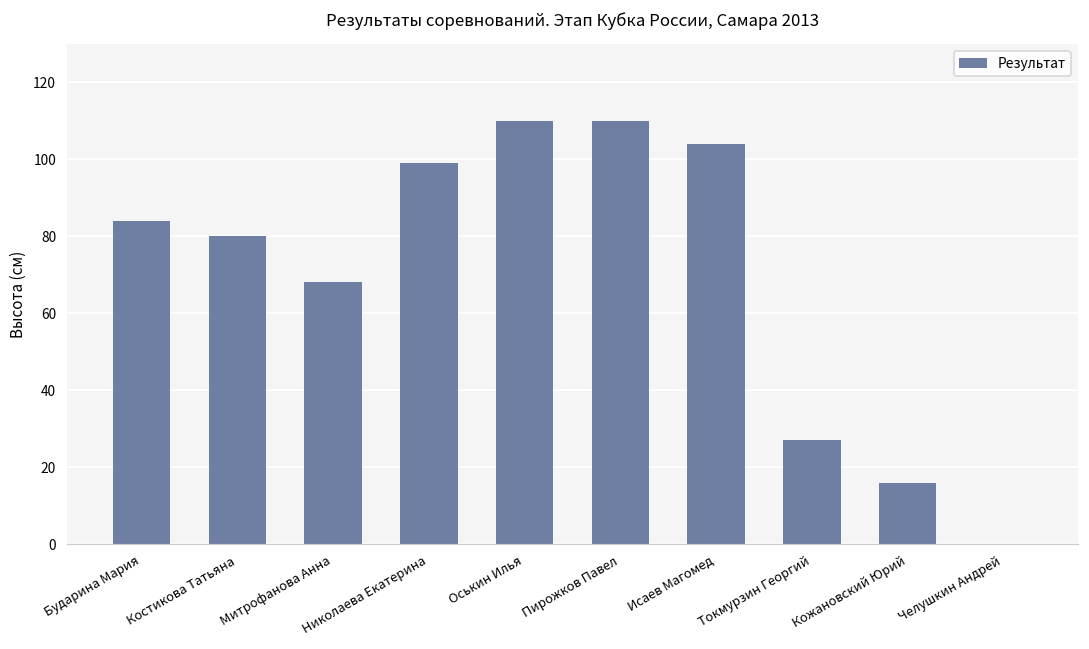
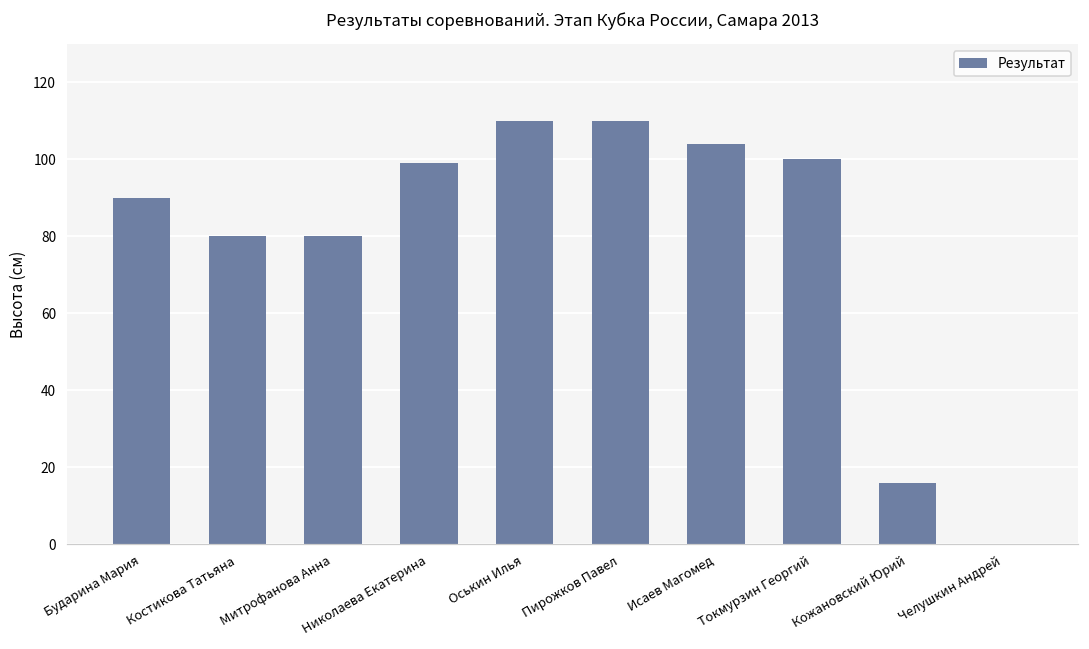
Бударина Мария: 84 -> 90
Митрофанова Анна: 68 -> 80
Токмурзин Георгий: 27 -> 100
